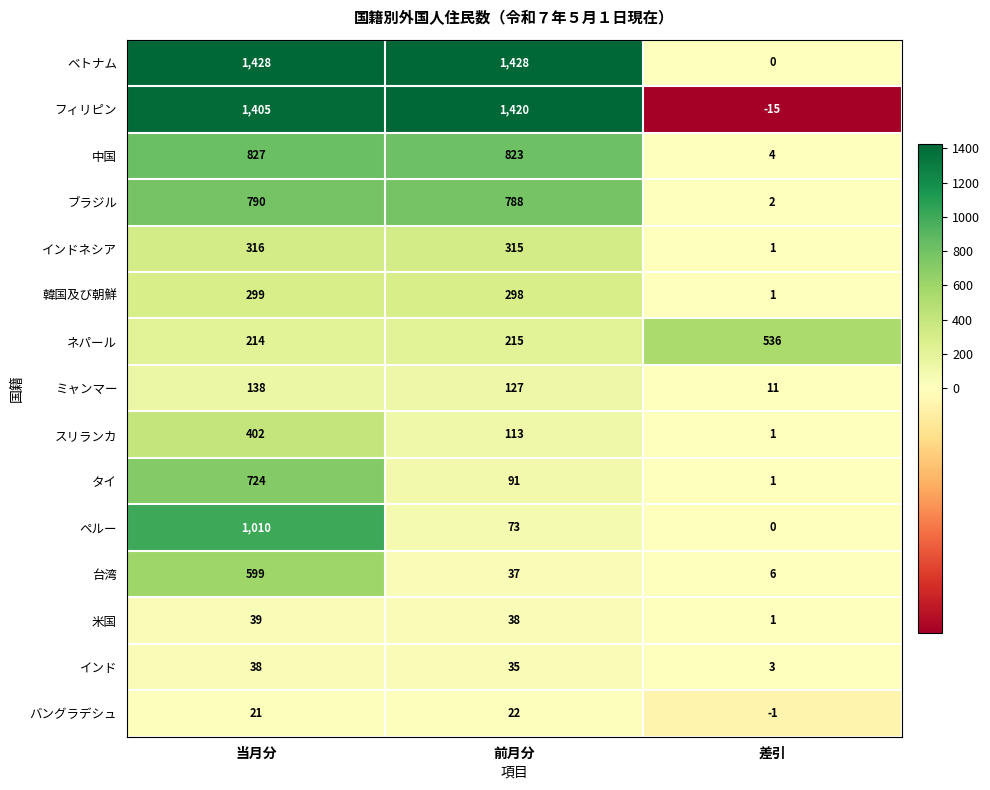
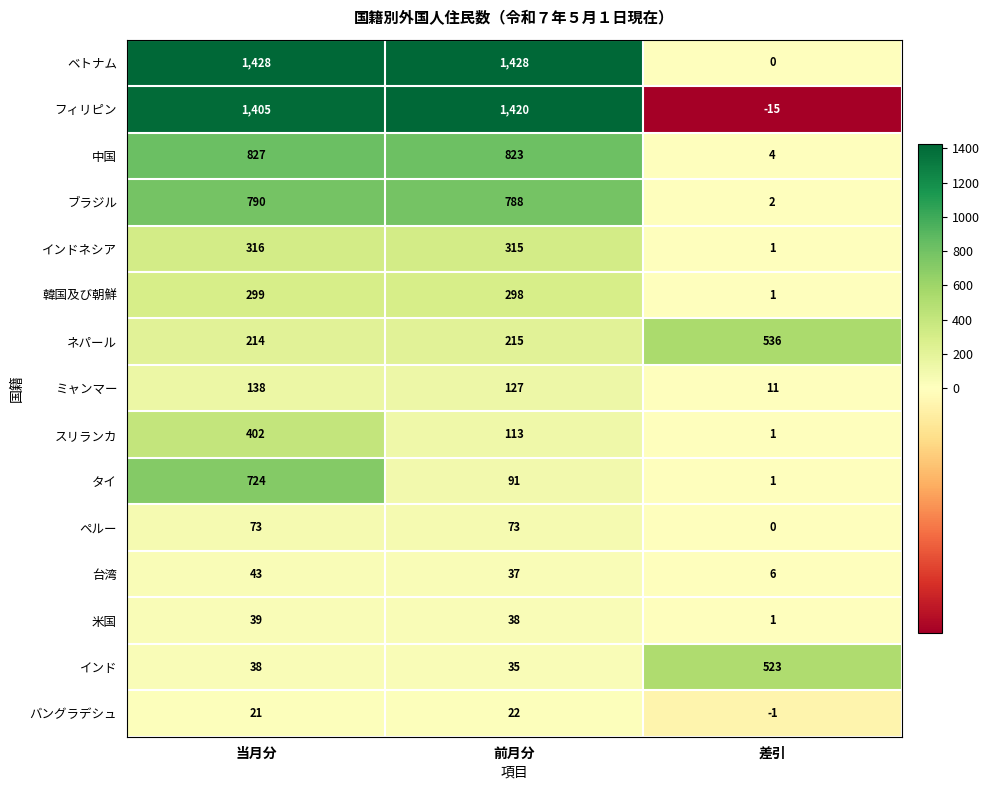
ペルー, 当月分: 1,010 -> 73
台湾, 当月分: 599 -> 43
インド, 差引: 3 -> 523
